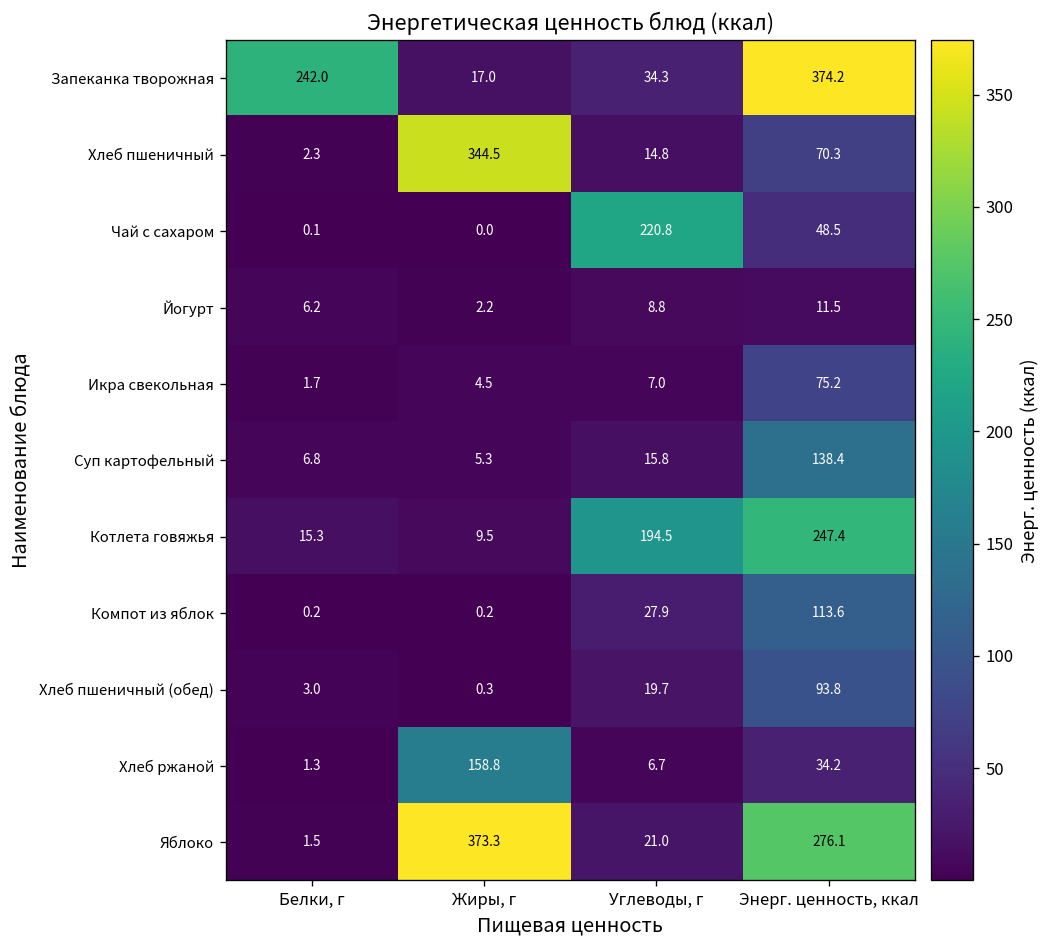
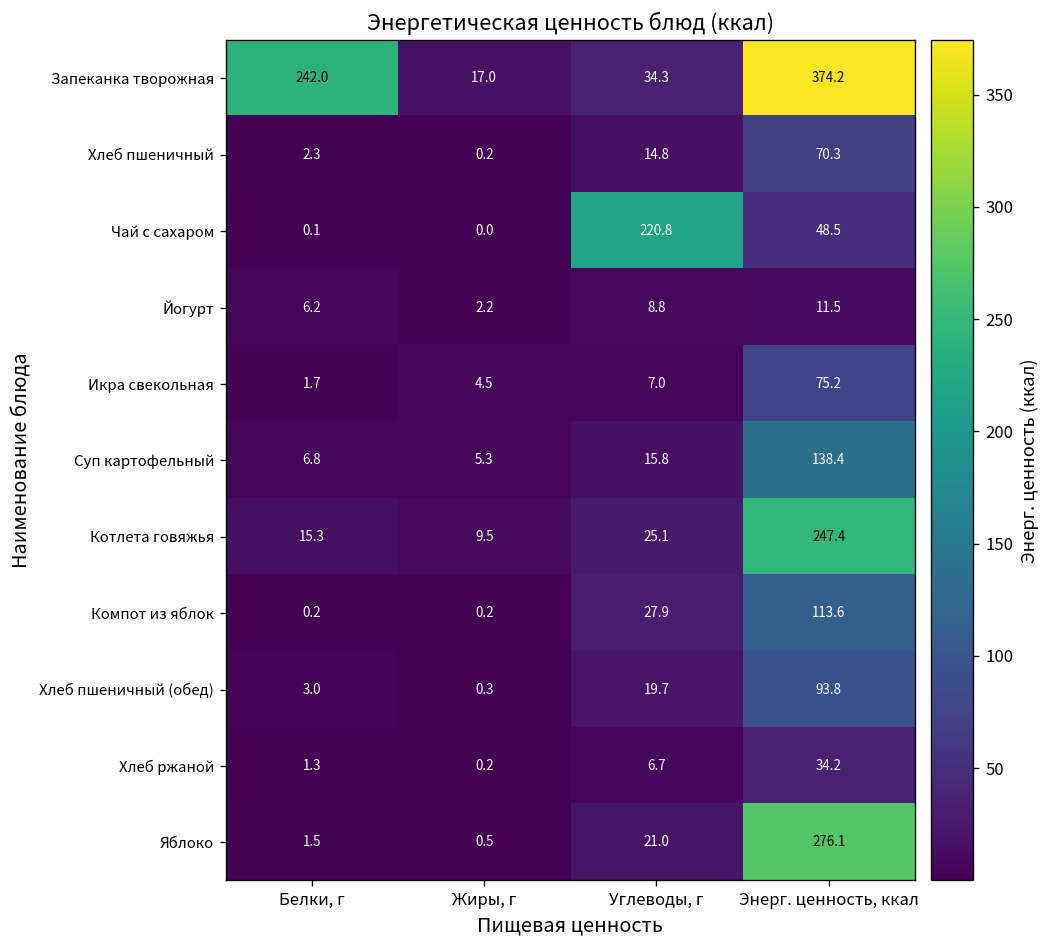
Хлеб пшеничный, Жиры, г: 344.5 -> 0.2
Котлета говяжья, Углеводы, г: 194.5 -> 25.1
Хлеб ржаной, Жиры, г: 158.8 -> 0.2
Яблоко, Жиры, г: 373.3 -> 0.5
